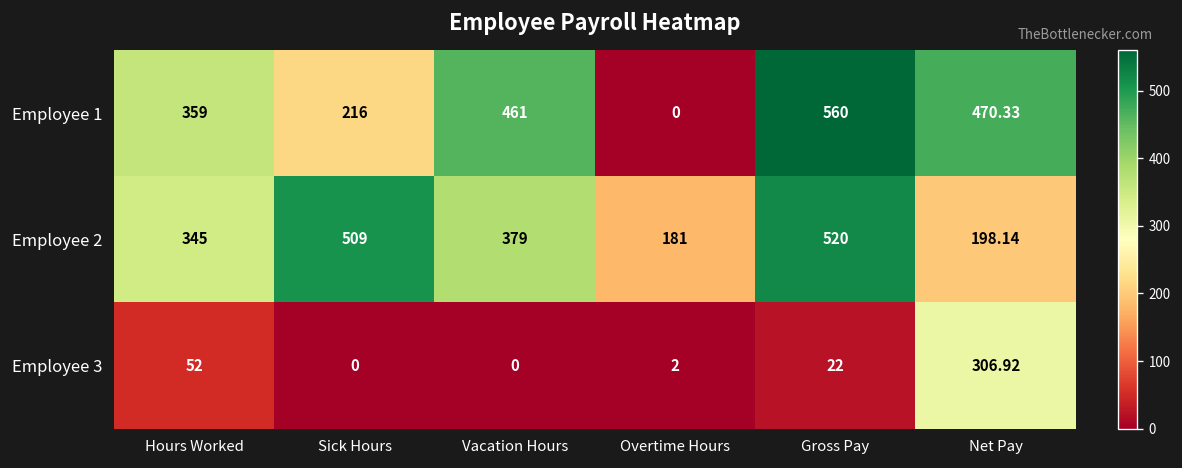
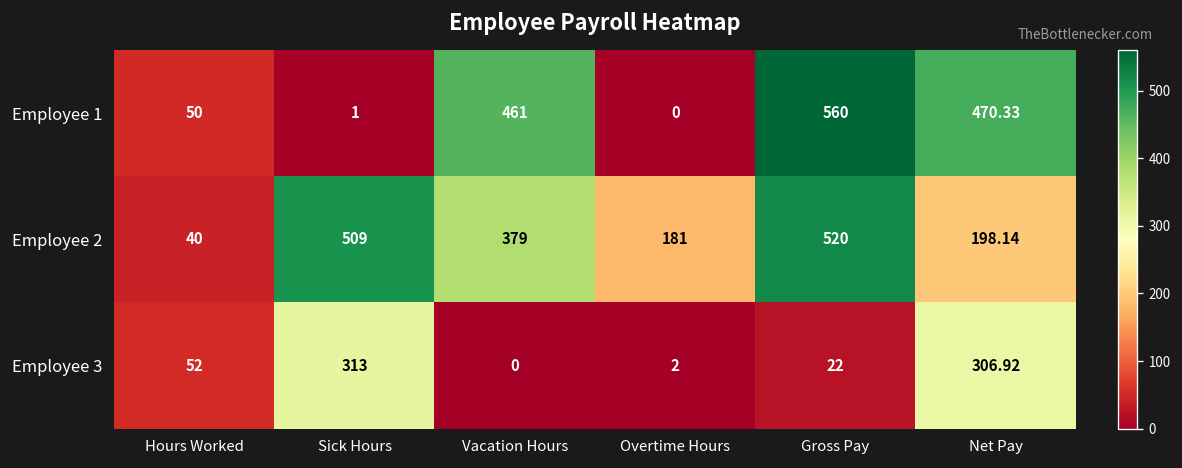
Employee 1, Hours Worked: 359 -> 50
Employee 1, Sick Hours: 216 -> 1
Employee 2, Hours Worked: 345 -> 40
Employee 3, Sick Hours: 0 -> 313
